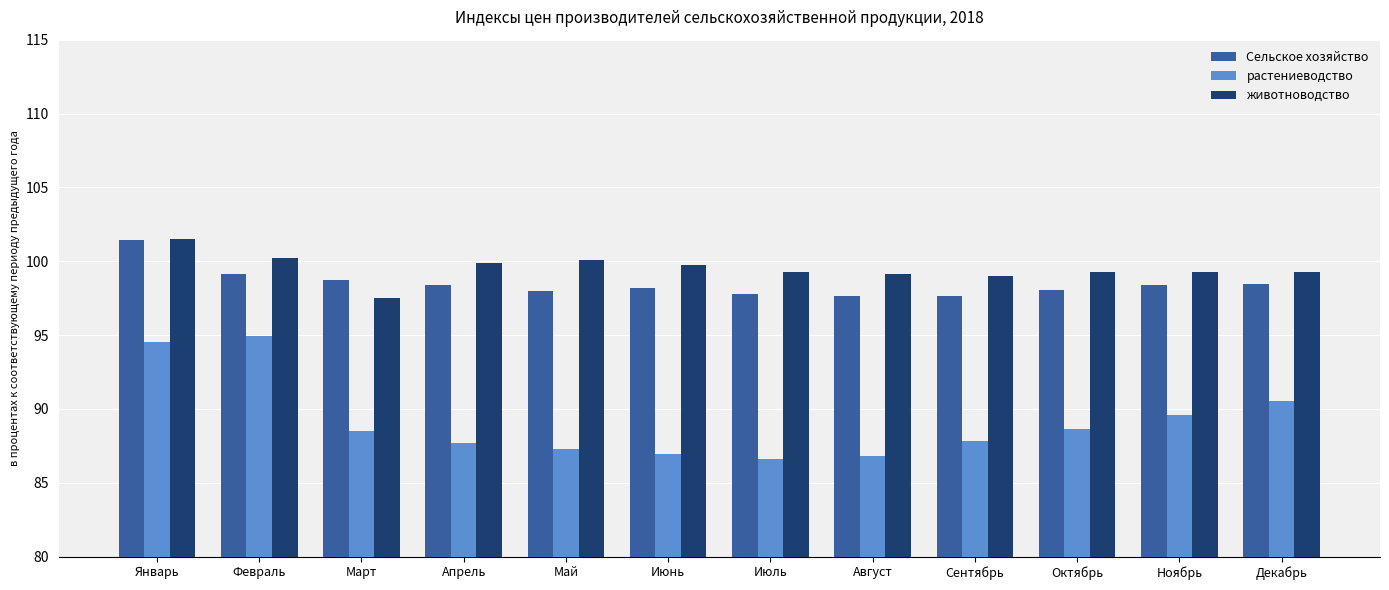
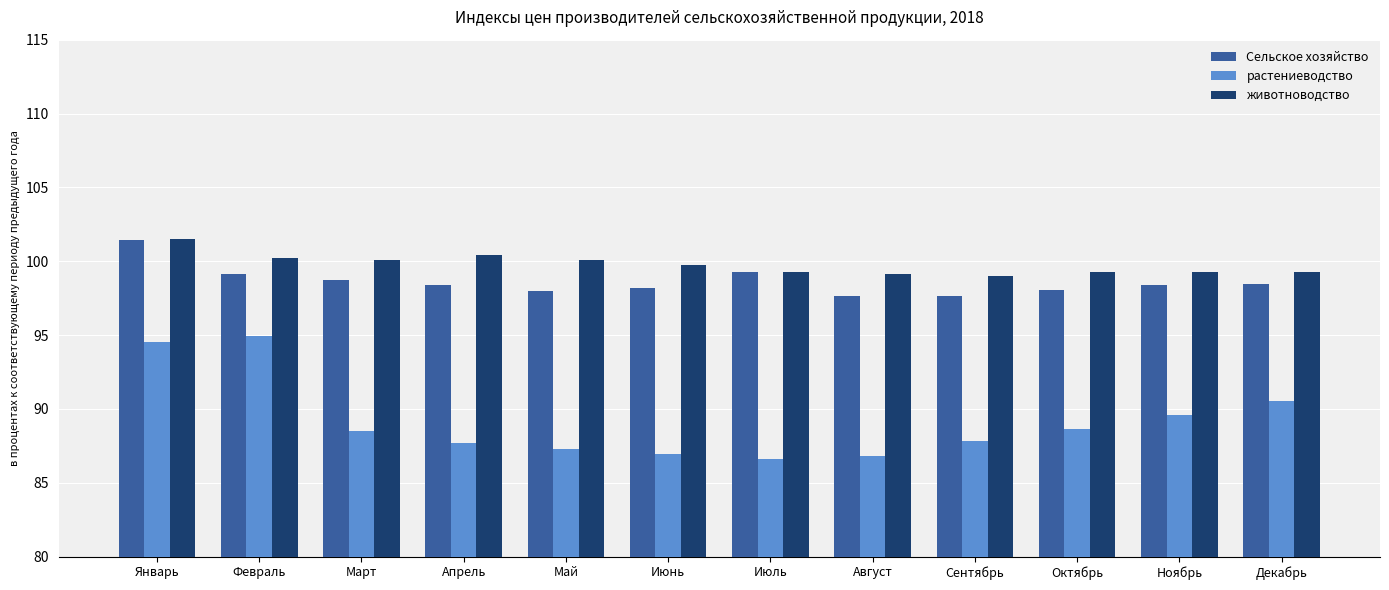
животноводство, Март: 97.5 -> 100.1
животноводство, Апрель: 99.9 -> 100.5
Сельское хозяйство, Июль: 97.8 -> 99.3
